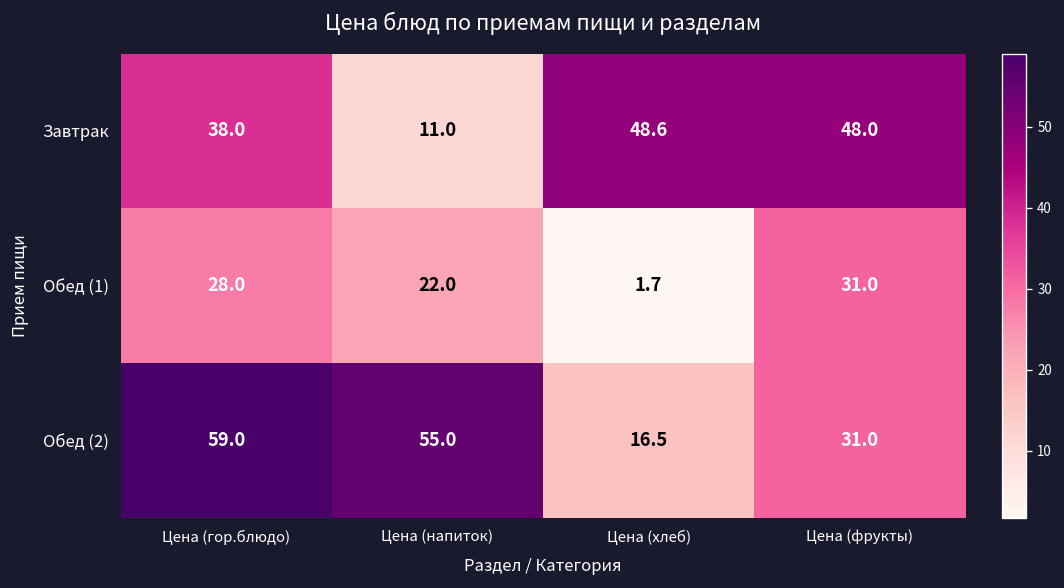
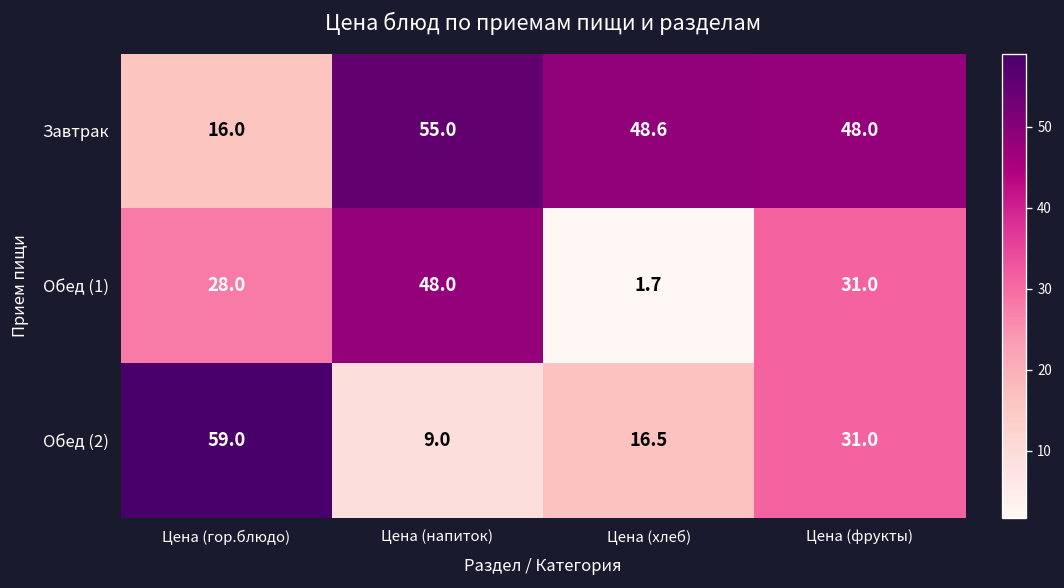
Завтрак, Цена (гор.блюдо): 38.0 -> 16.0
Завтрак, Цена (напиток): 11.0 -> 55.0
Обед (1), Цена (напиток): 22.0 -> 48.0
Обед (2), Цена (напиток): 55.0 -> 9.0
